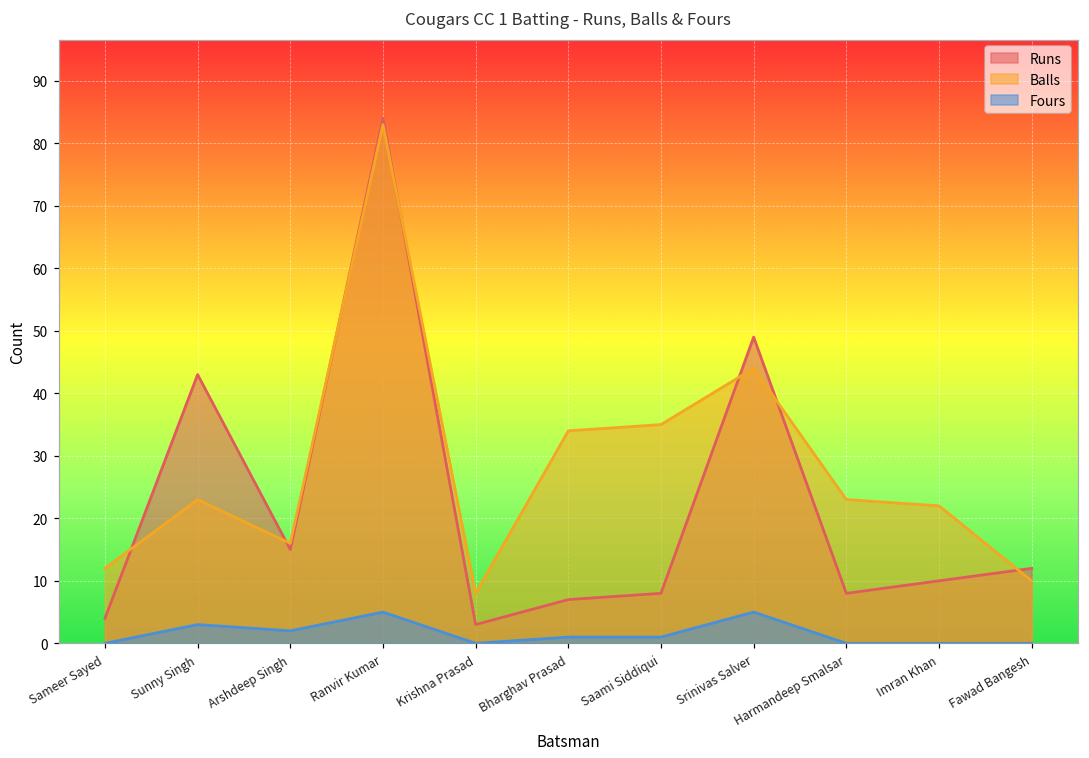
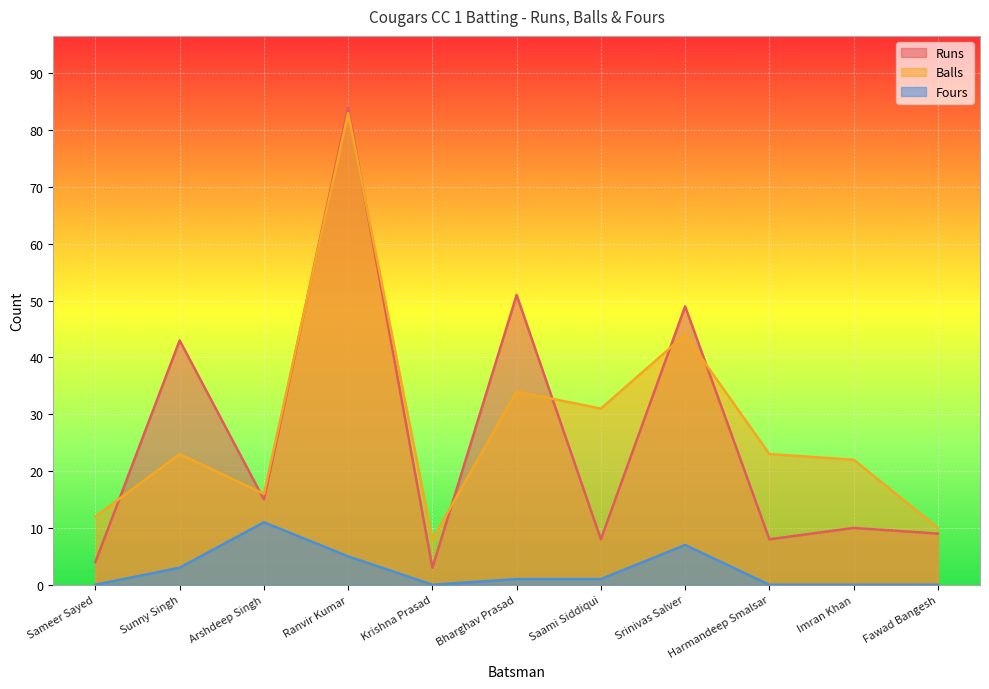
Fours, Arshdeep Singh: 2 -> 11
Runs, Bharghav Prasad: 7 -> 51
Balls, Saami Siddiqui: 35 -> 31
Fours, Srinivas Salver: 5 -> 7
Runs, Fawad Bangesh: 12 -> 9
